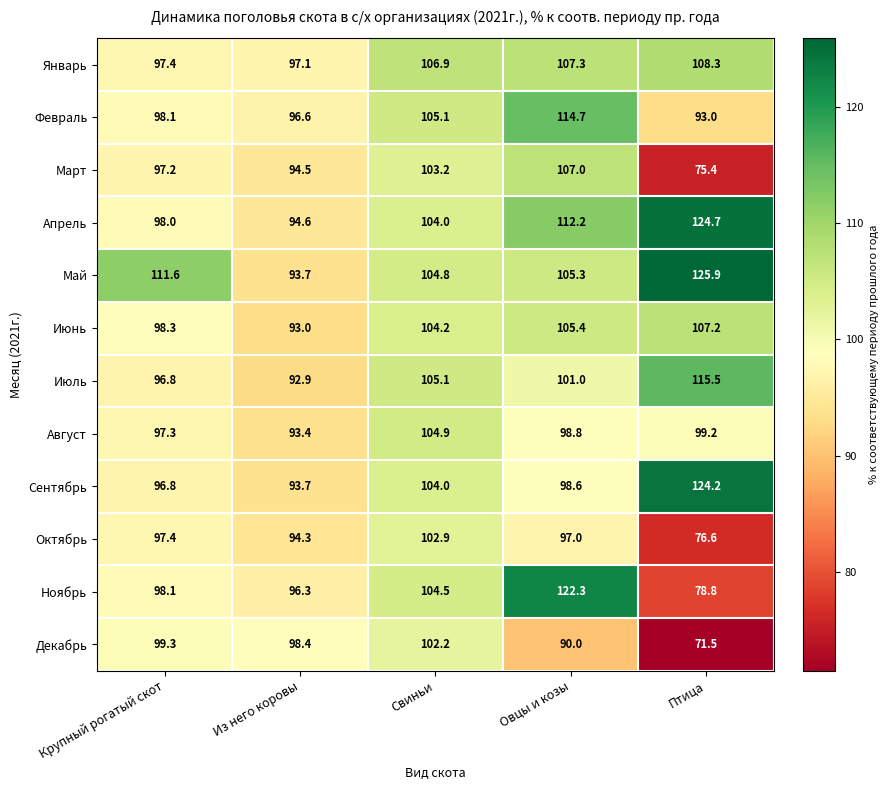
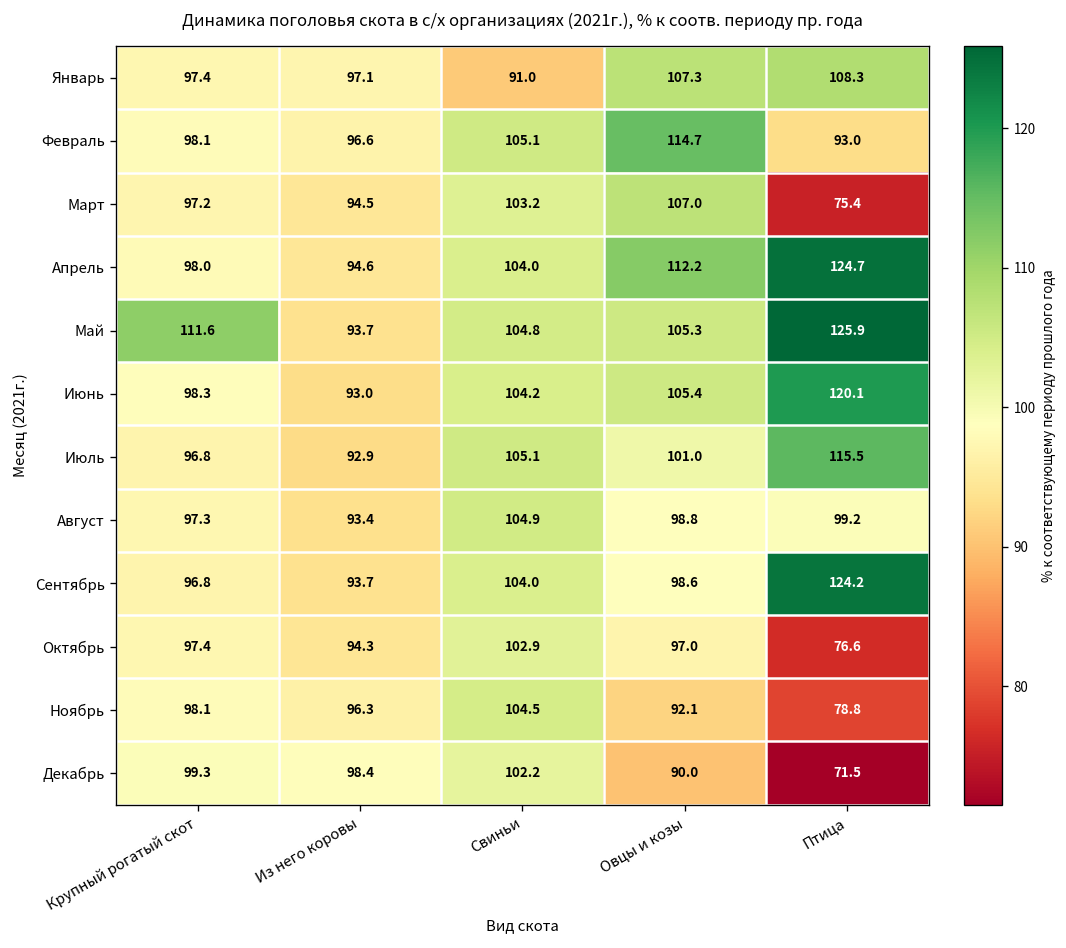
Январь, Свиньи: 106.9 -> 91.0
Июнь, Птица: 107.2 -> 120.1
Ноябрь, Овцы и козы: 122.3 -> 92.1
